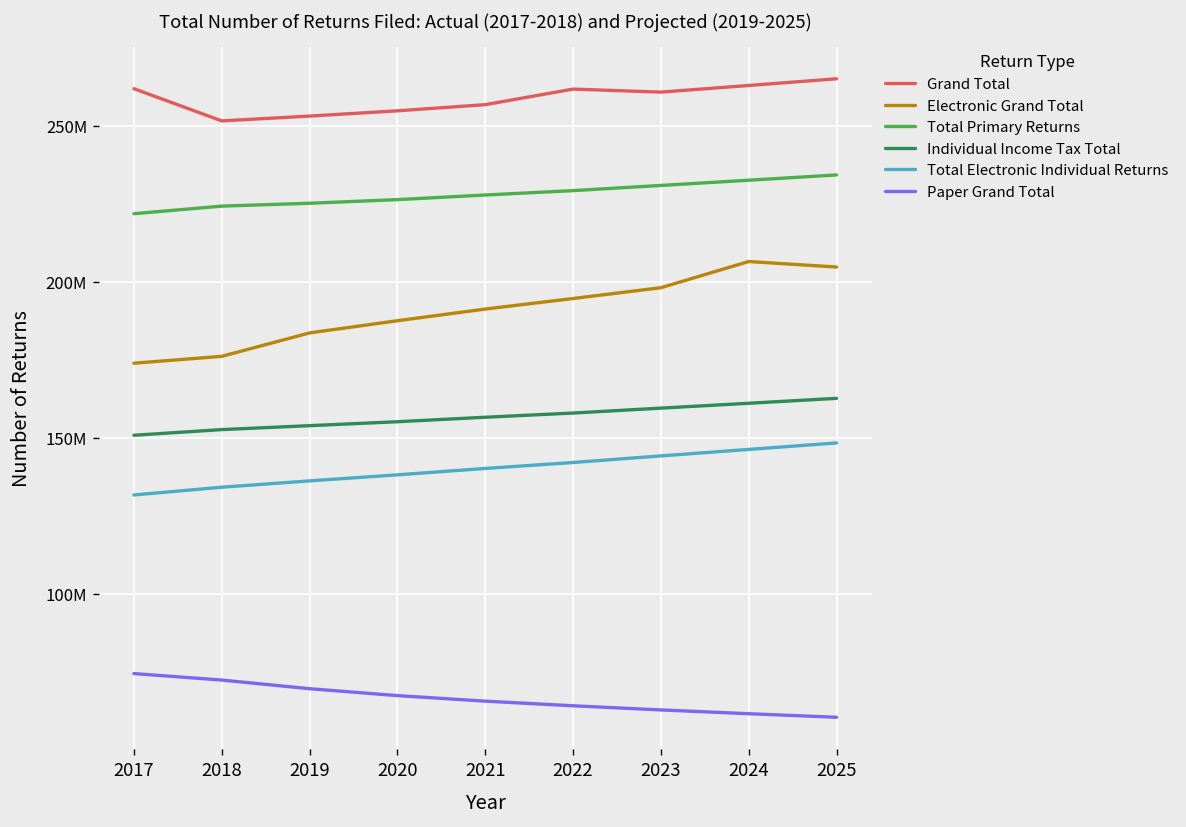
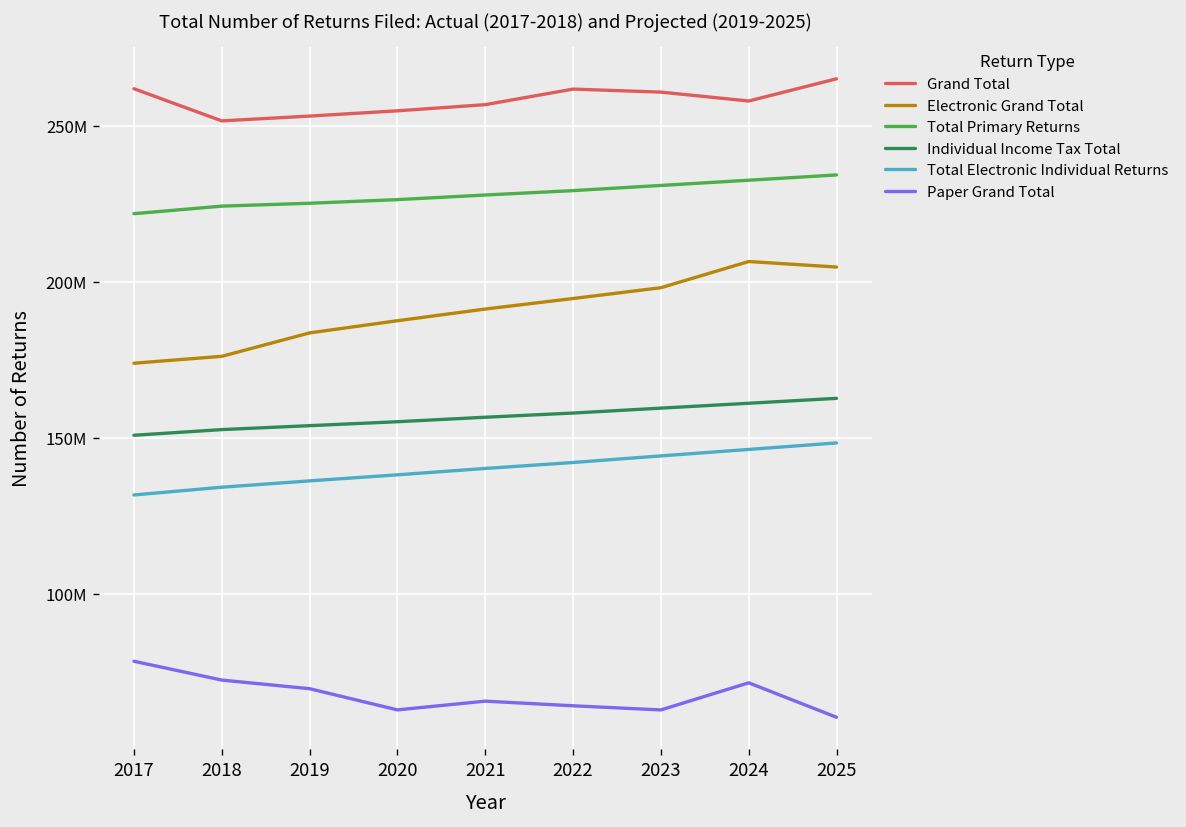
Paper Grand Total, 2017: 74000000 -> 78000000
Paper Grand Total, 2020: 67000000 -> 63000000
Grand Total, 2024: 263000000 -> 258000000
Paper Grand Total, 2024: 62000000 -> 71000000
